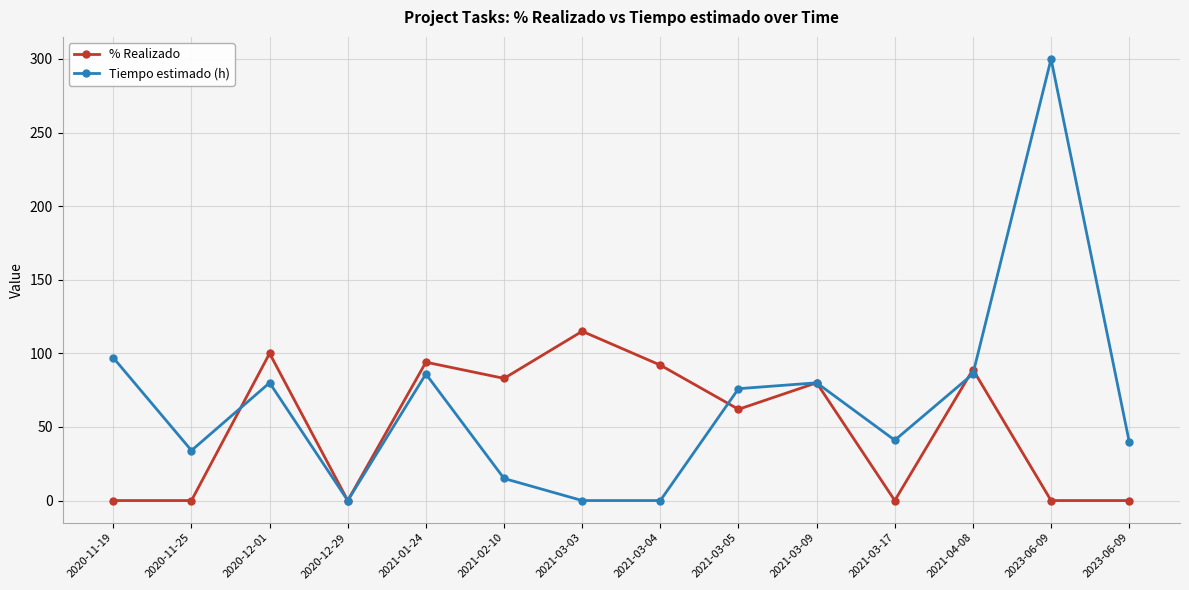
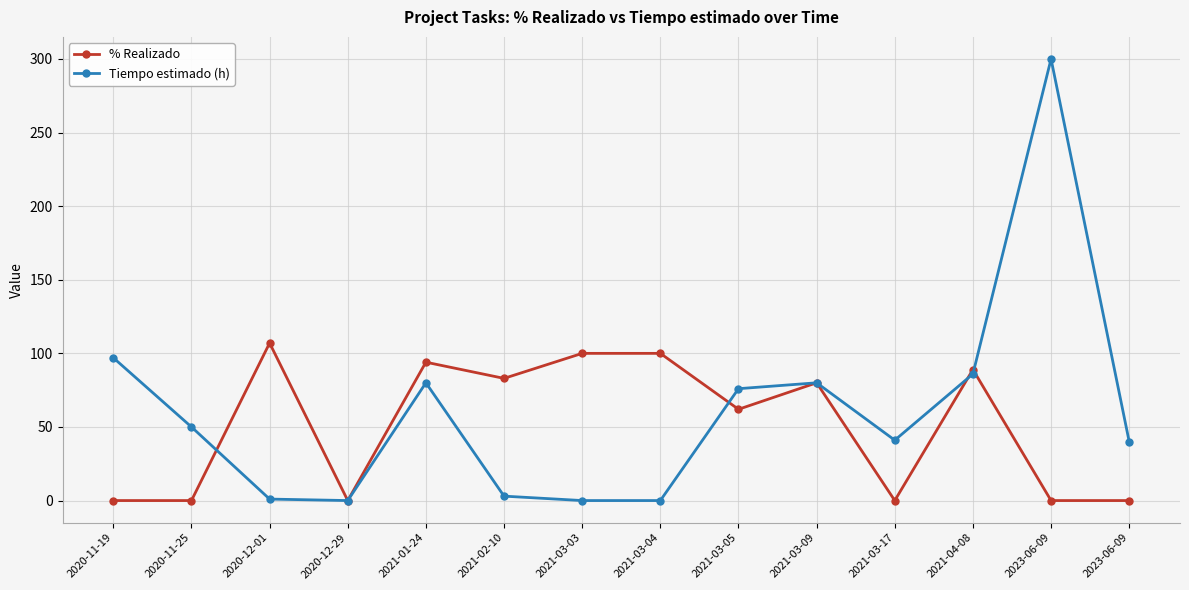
Tiempo estimado (h), 2020-11-25: 34 -> 50
% Realizado, 2020-12-01: 100 -> 107
Tiempo estimado (h), 2020-12-01: 80 -> 1
Tiempo estimado (h), 2021-01-24: 86 -> 80
Tiempo estimado (h), 2021-02-10: 15 -> 3
% Realizado, 2021-03-03: 115 -> 100
% Realizado, 2021-03-04: 92 -> 100
